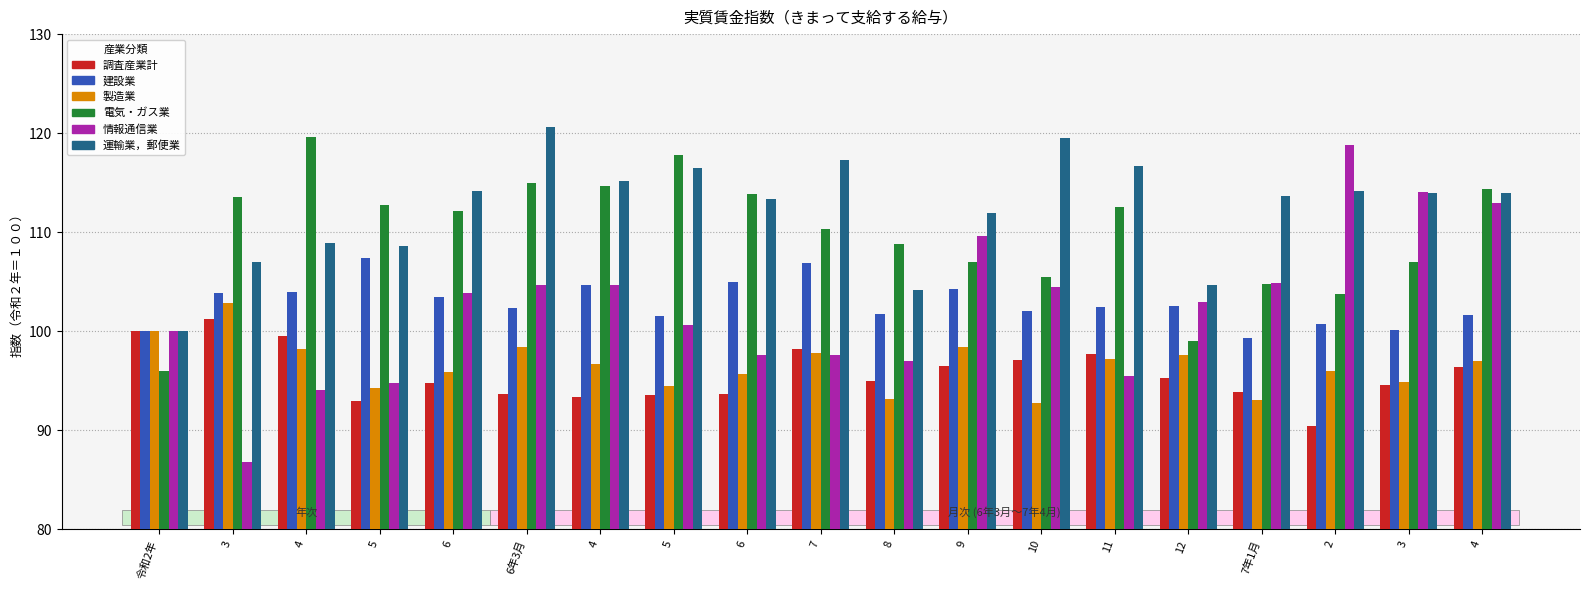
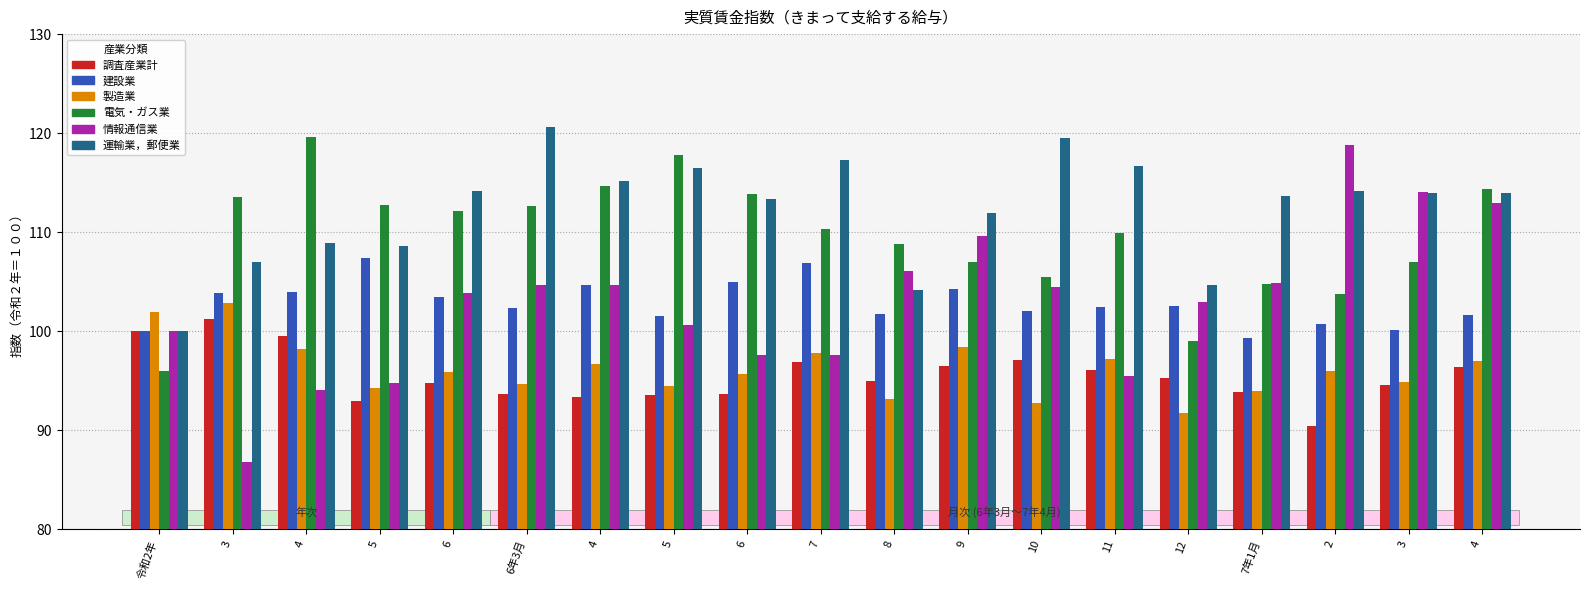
製造業, 令和2年: 100 -> 102
製造業, 6年3月: 98 -> 95
電気・ガス業, 6年3月: 115 -> 113
調査産業計, 7: 98 -> 97
情報通信業, 8: 97 -> 106
調査産業計, 11: 98 -> 96
電気・ガス業, 11: 113 -> 110
製造業, 12: 98 -> 92
製造業, 7年1月: 93 -> 94
